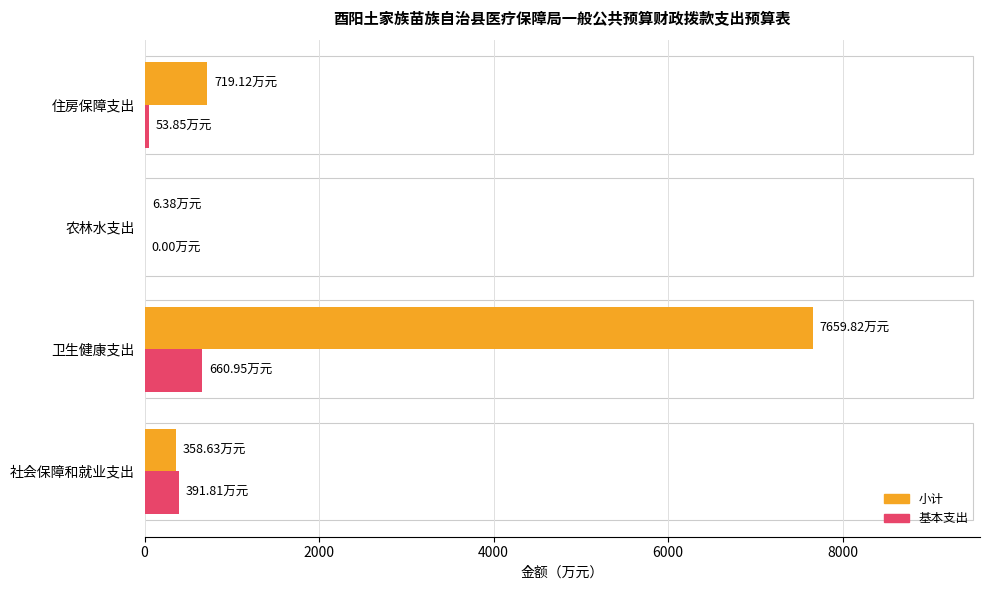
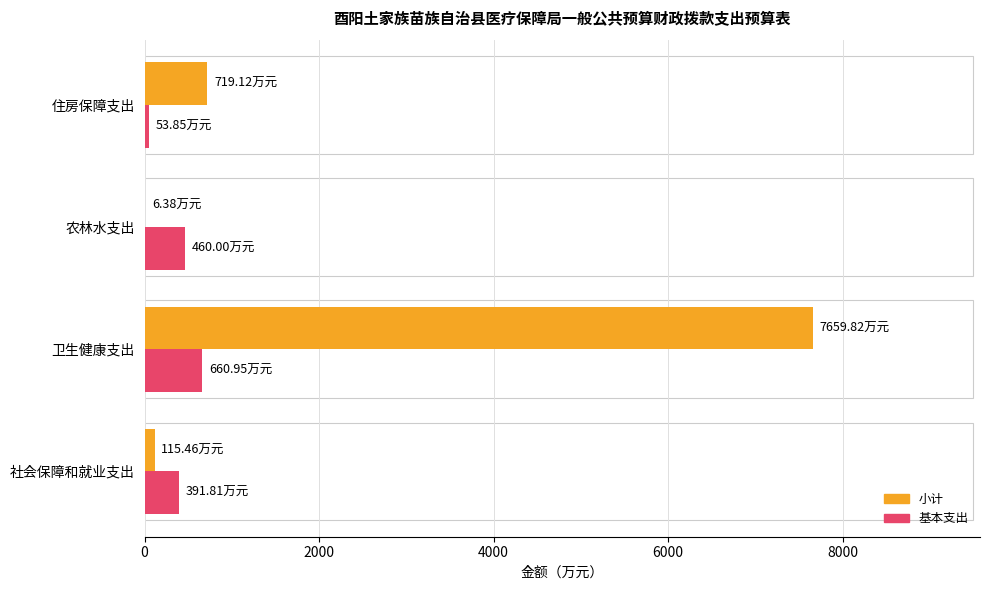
基本支出, 农林水支出: 0.00 -> 460.00
小计, 社会保障和就业支出: 358.63 -> 115.46
